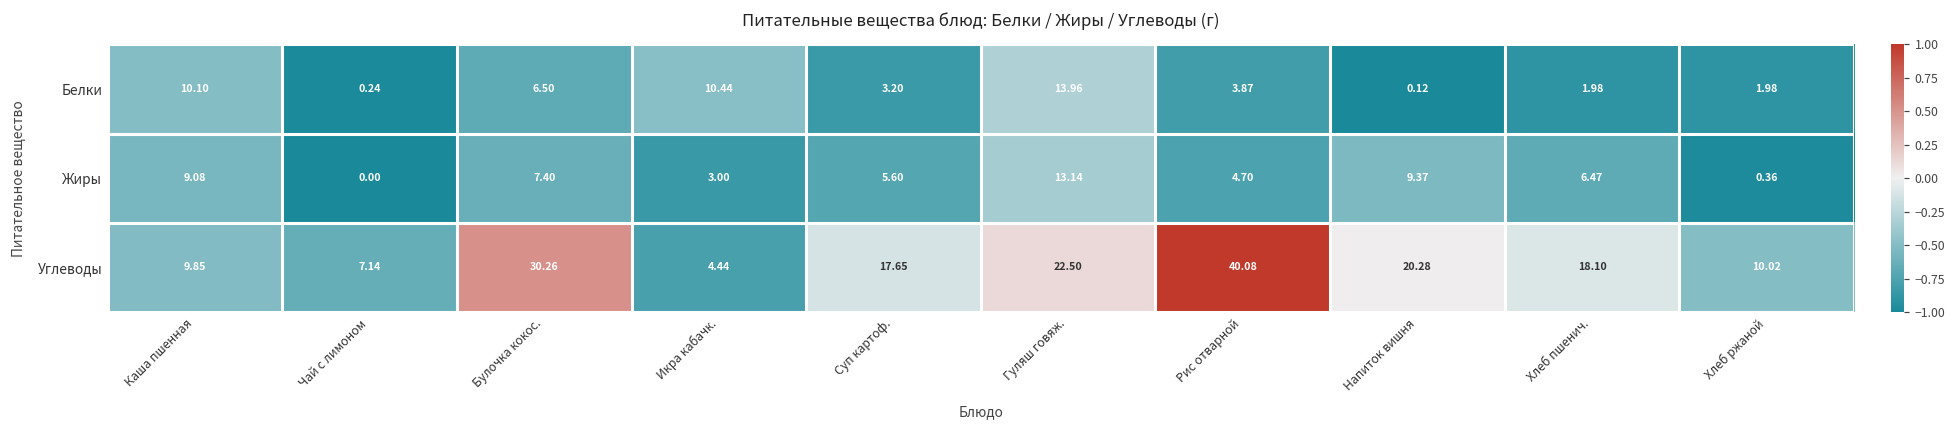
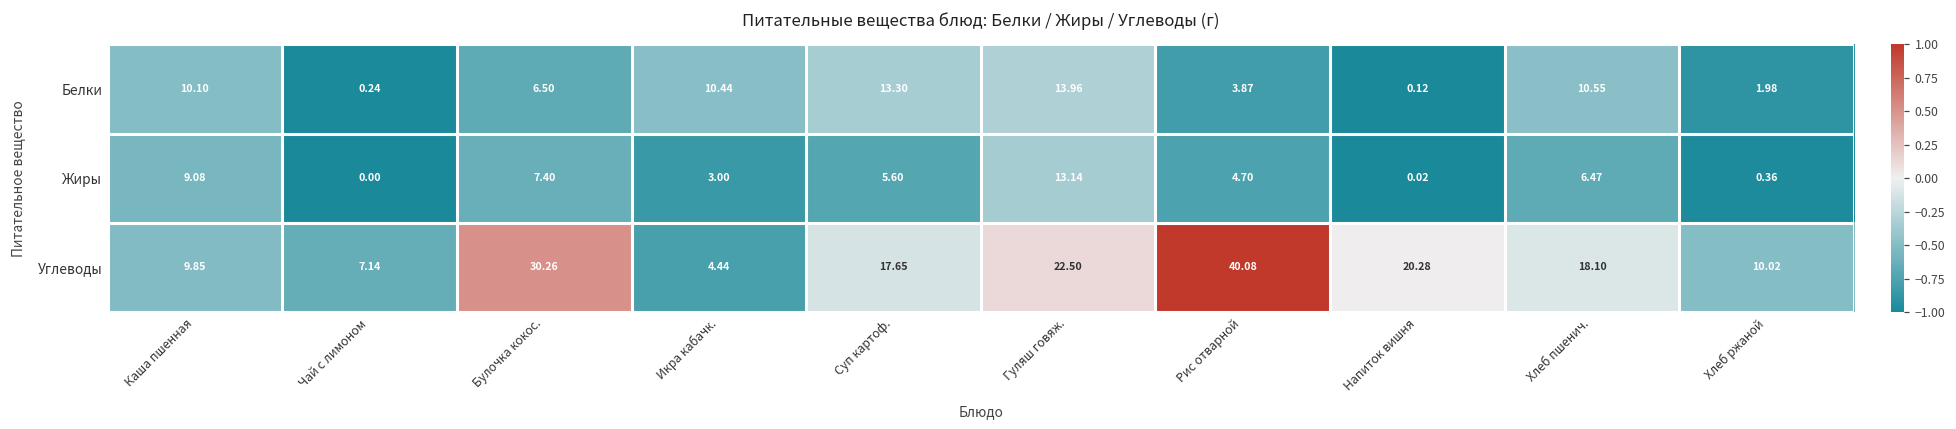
Белки, Суп картоф.: 3.20 -> 13.30
Белки, Хлеб пшенич.: 1.98 -> 10.55
Жиры, Напиток вишня: 9.37 -> 0.02
